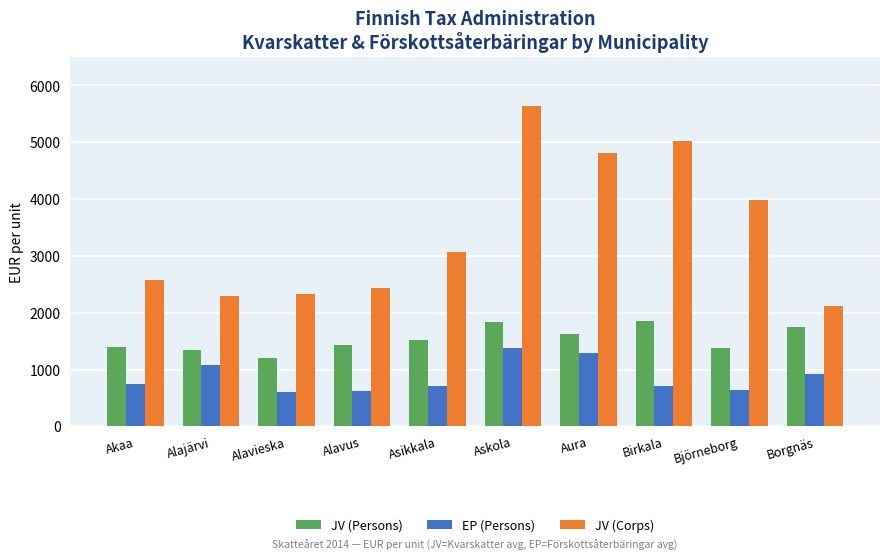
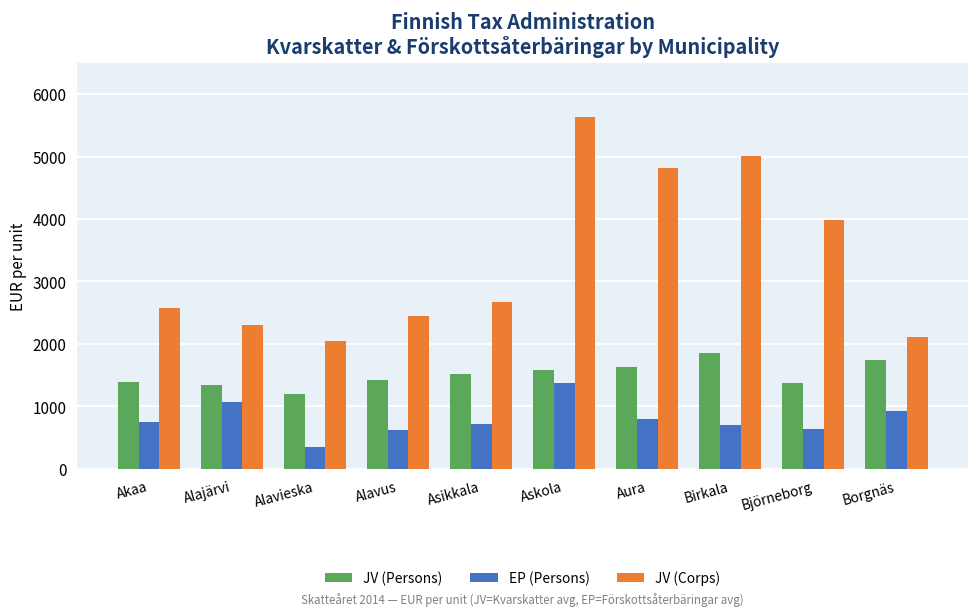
EP (Persons), Alavieska: 600 -> 300
JV (Corps), Alavieska: 2300 -> 2000
JV (Corps), Asikkala: 3100 -> 2700
JV (Persons), Askola: 1800 -> 1600
EP (Persons), Aura: 1300 -> 800
